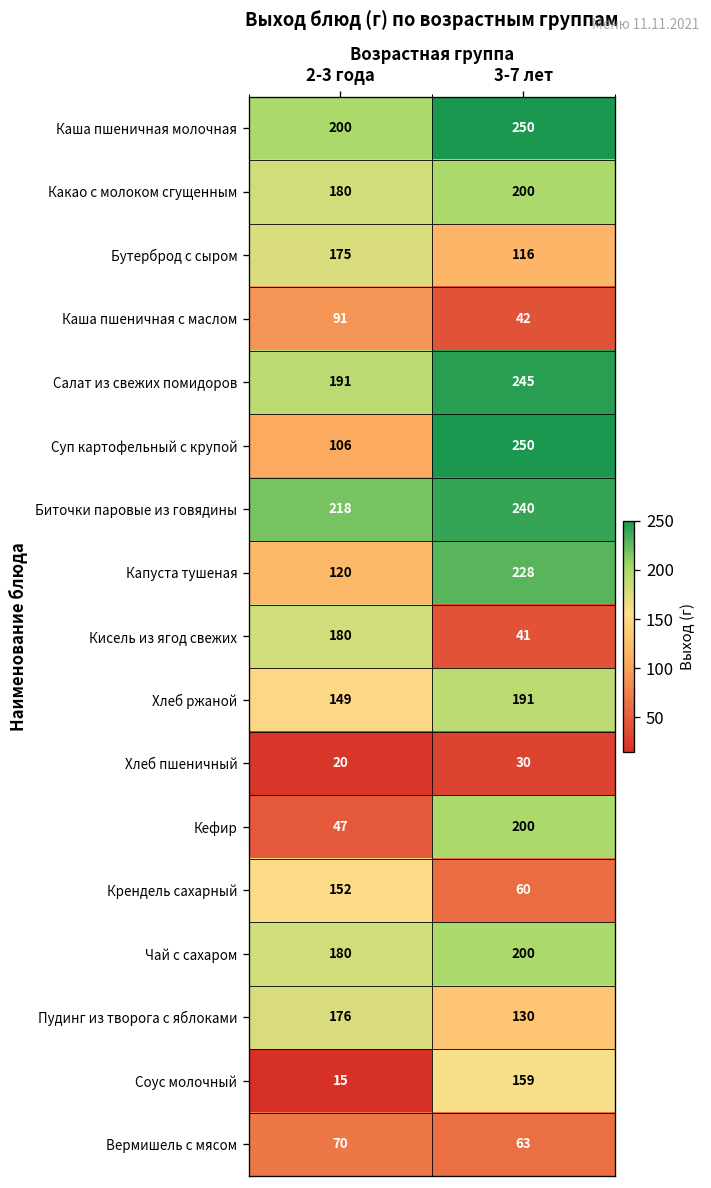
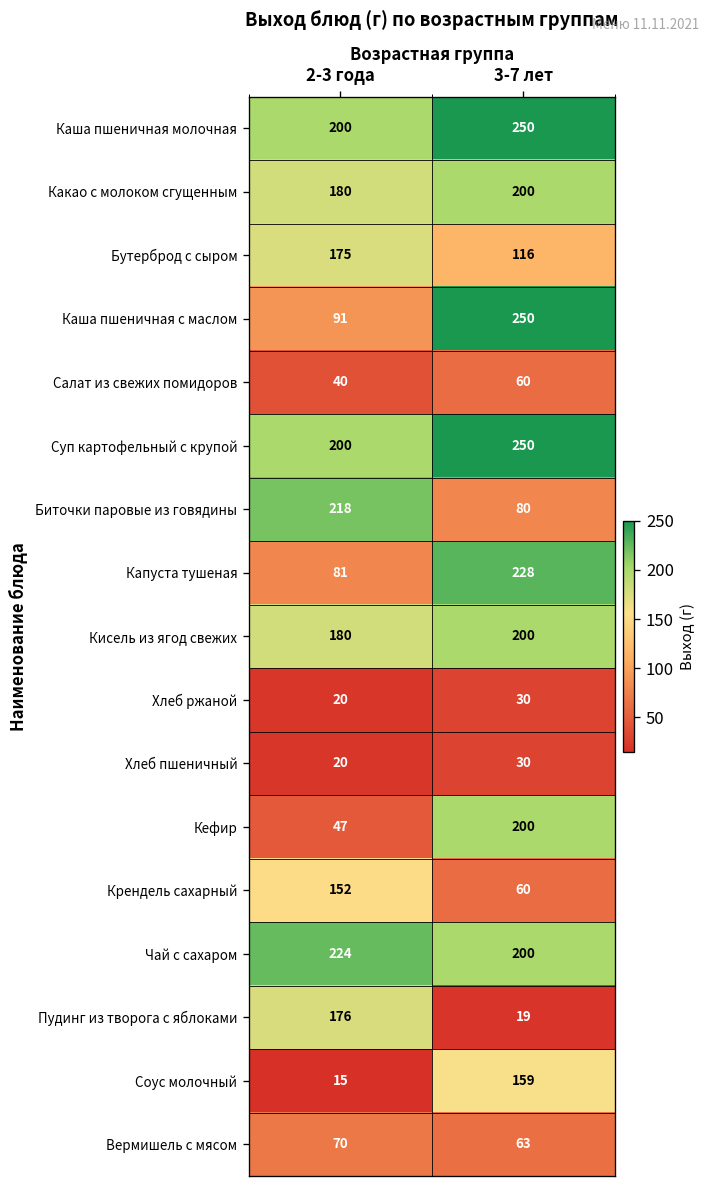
Каша пшеничная с маслом, 3-7 лет: 42 -> 250
Салат из свежих помидоров, 2-3 года: 191 -> 40
Салат из свежих помидоров, 3-7 лет: 245 -> 60
Суп картофельный с крупой, 2-3 года: 106 -> 200
Биточки паровые из говядины, 3-7 лет: 240 -> 80
Капуста тушеная, 2-3 года: 120 -> 81
Кисель из ягод свежих, 3-7 лет: 41 -> 200
Хлеб ржаной, 2-3 года: 149 -> 20
Хлеб ржаной, 3-7 лет: 191 -> 30
Чай с сахаром, 2-3 года: 180 -> 224
Пудинг из творога с яблоками, 3-7 лет: 130 -> 19
